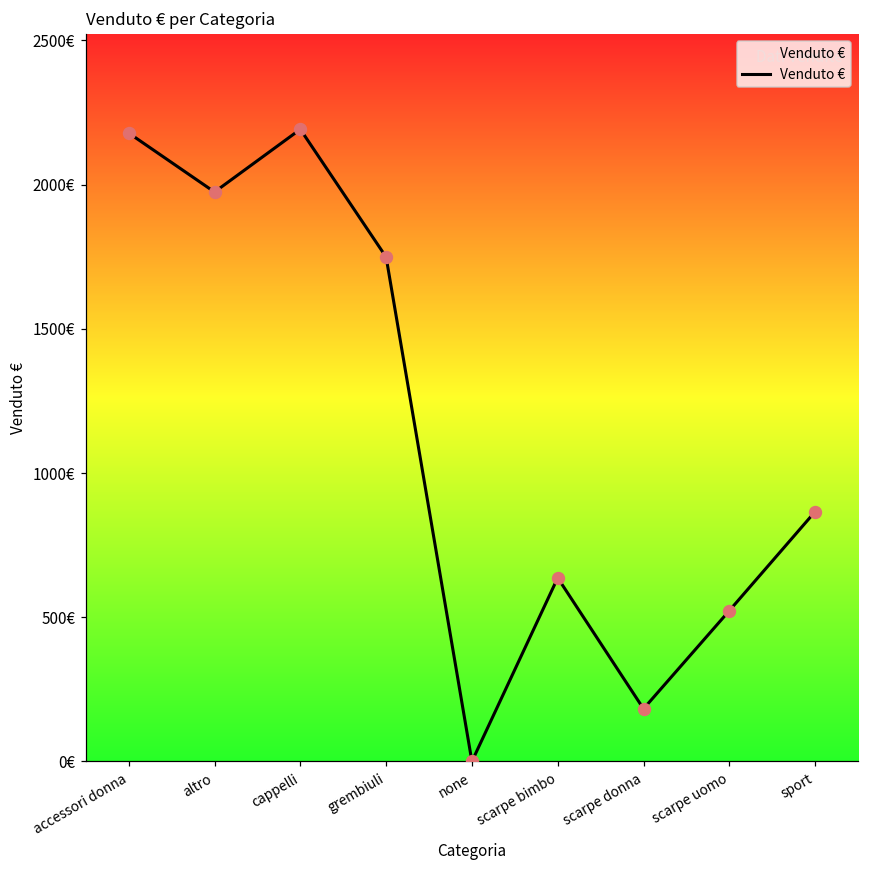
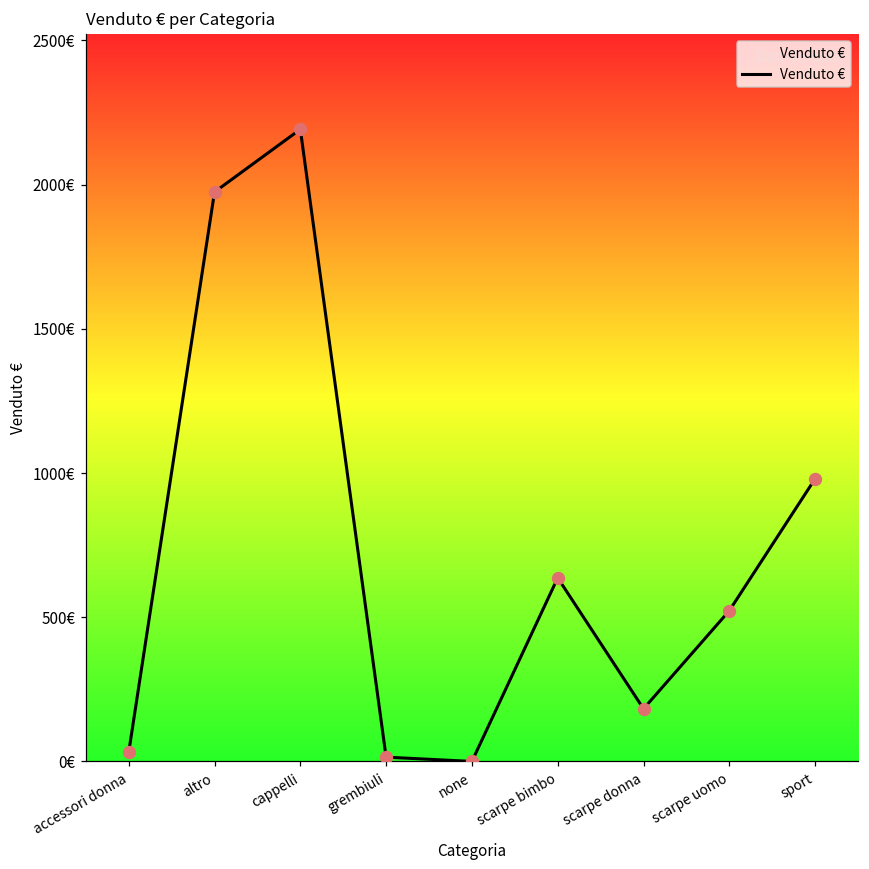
accessori donna: 2180€ -> 30€
grembiuli: 1750€ -> 10€
sport: 870€ -> 980€
